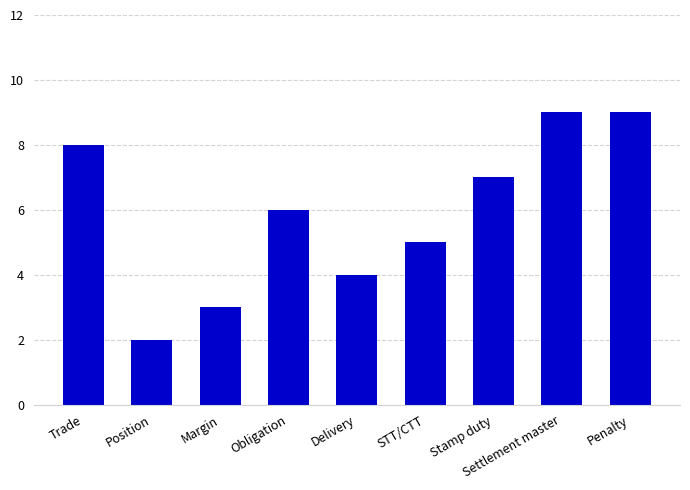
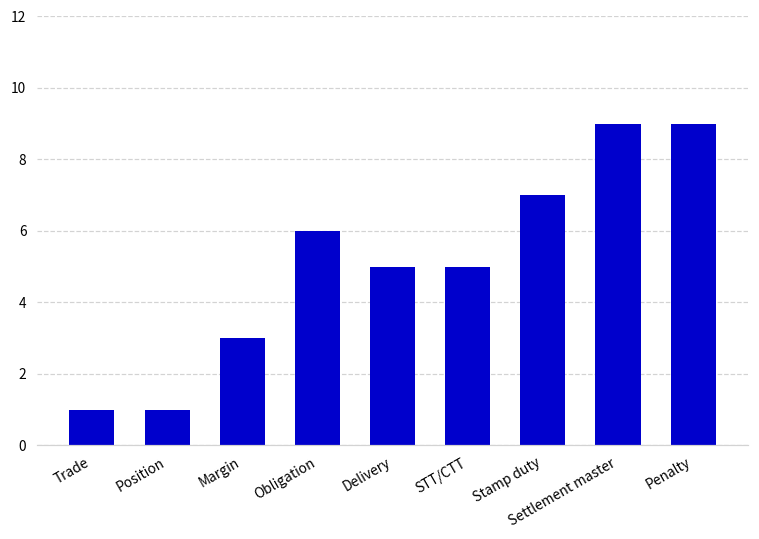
Trade: 8 -> 1
Position: 2 -> 1
Delivery: 4 -> 5
